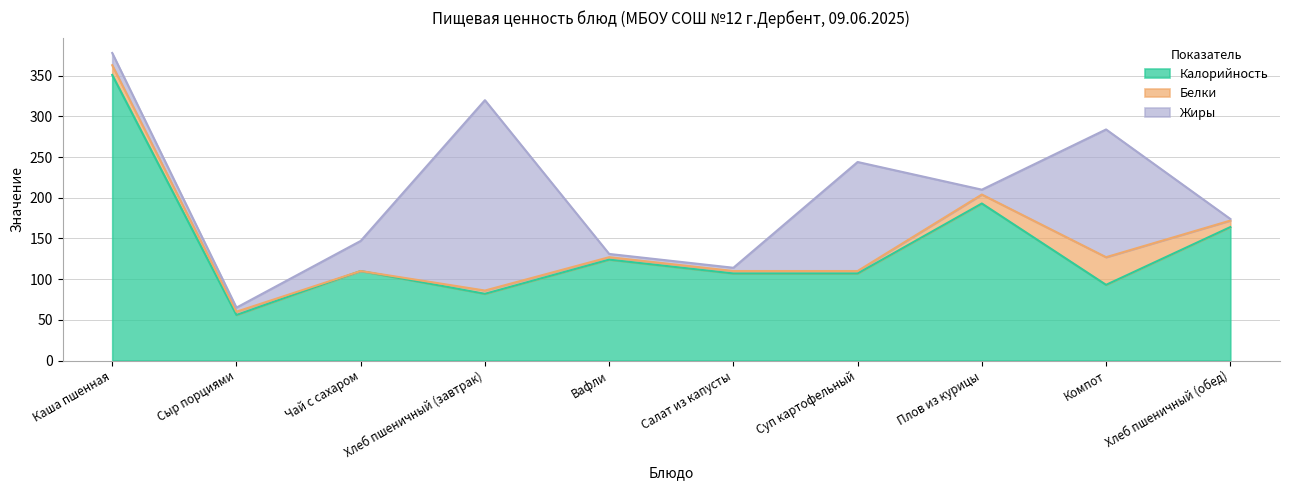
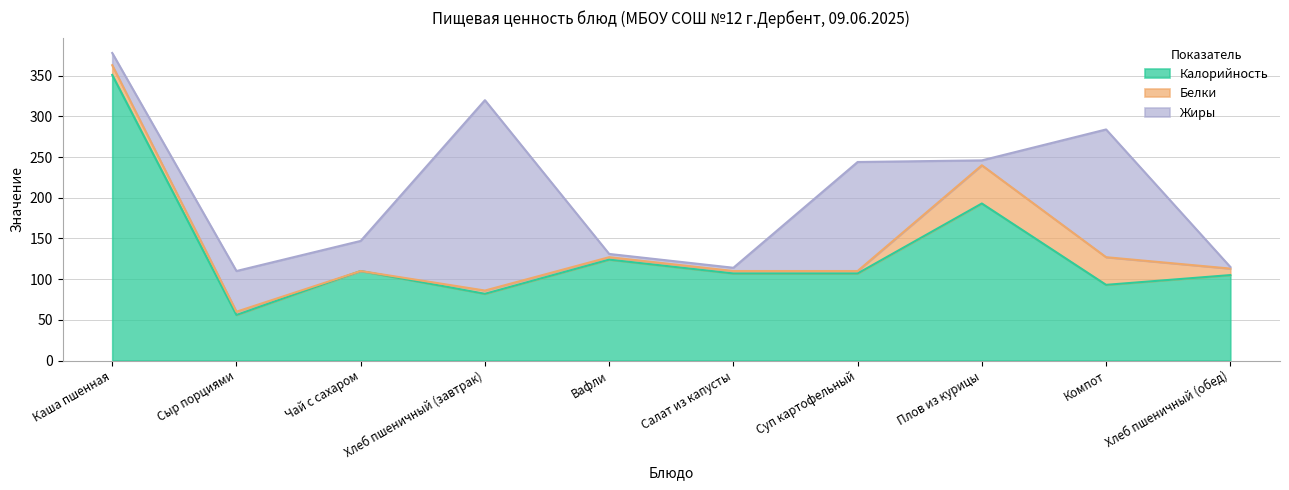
Жиры, Сыр порциями: 10 -> 50
Белки, Плов из курицы: 10 -> 50
Калорийность, Хлеб пшеничный (обед): 160 -> 110
